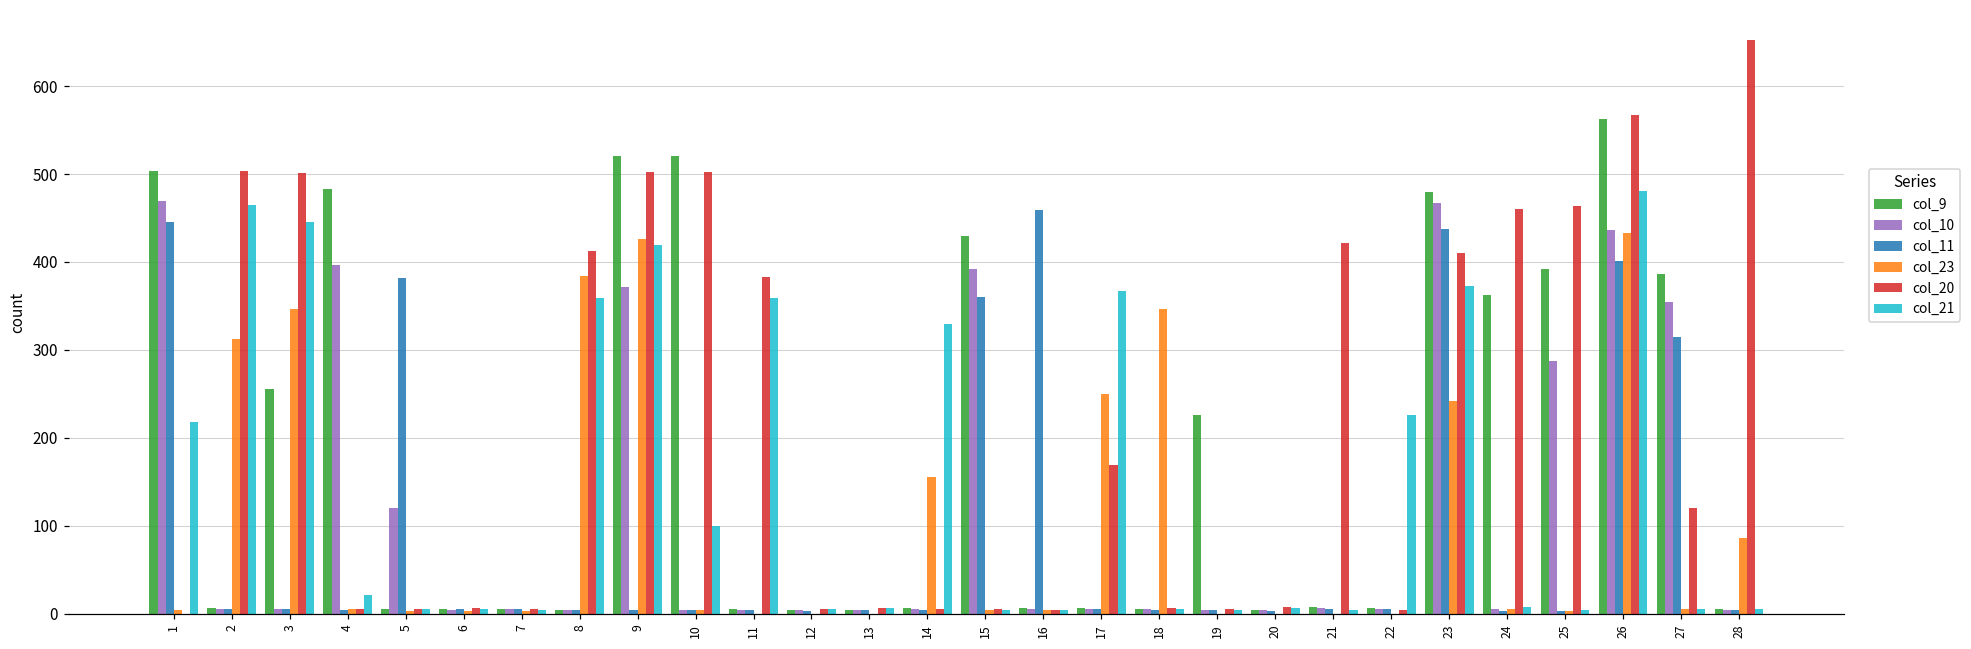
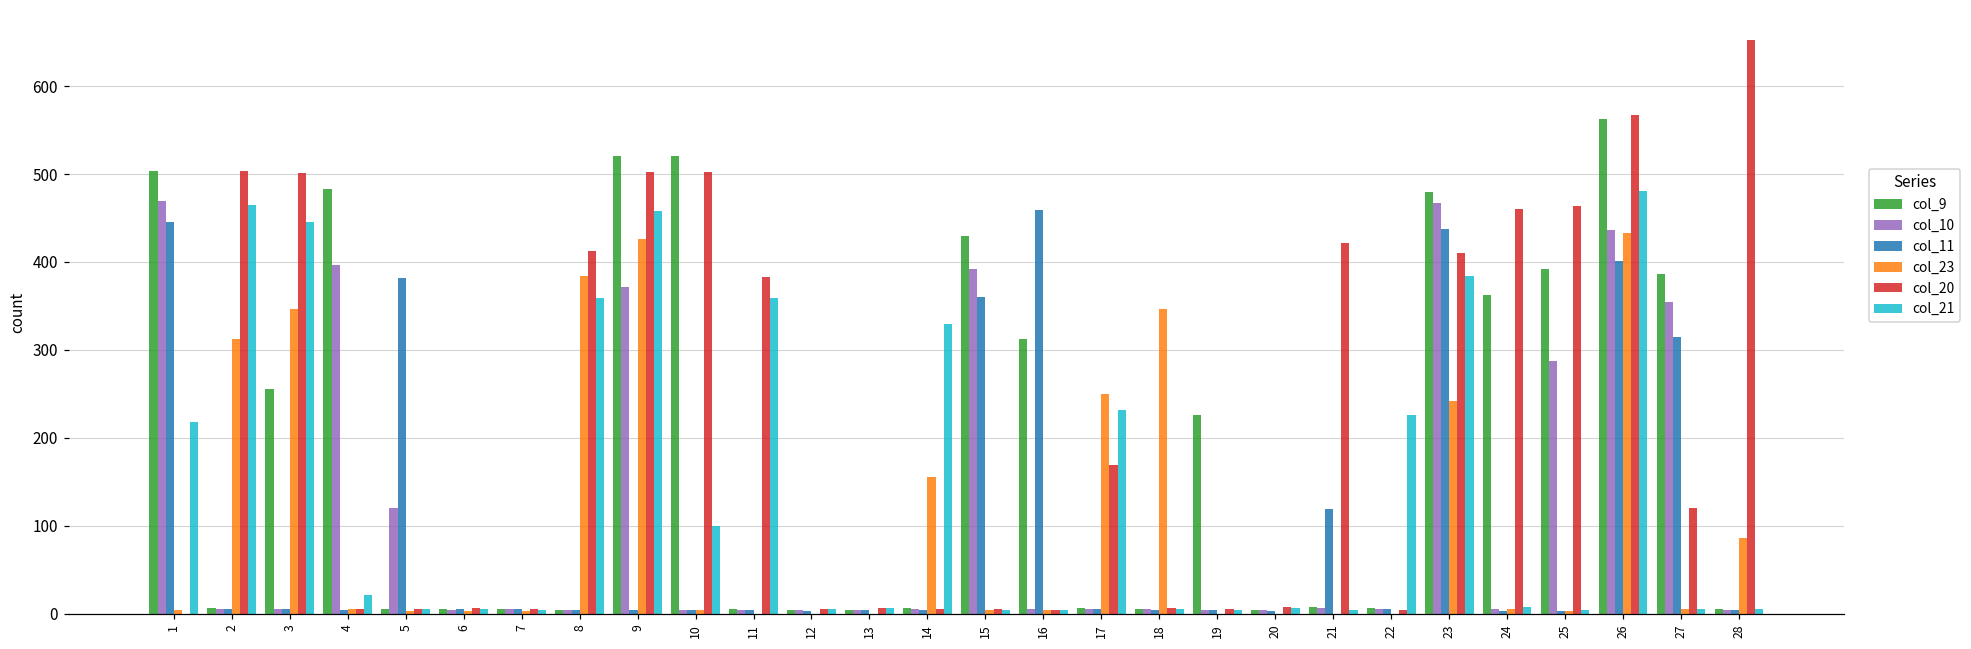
col_21, 9: 420 -> 460
col_9, 16: 10 -> 310
col_21, 17: 370 -> 230
col_11, 21: 10 -> 120
col_21, 23: 370 -> 380
